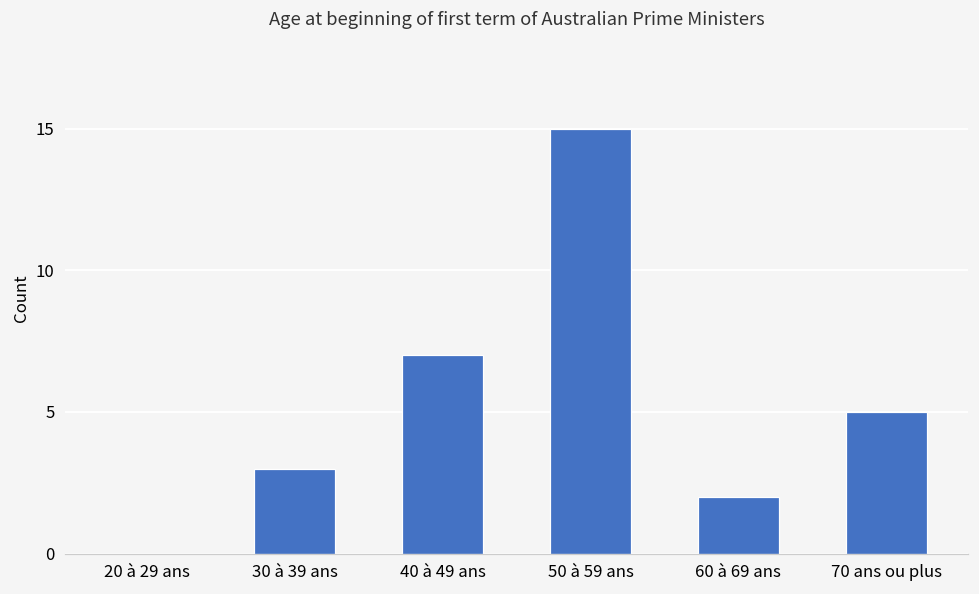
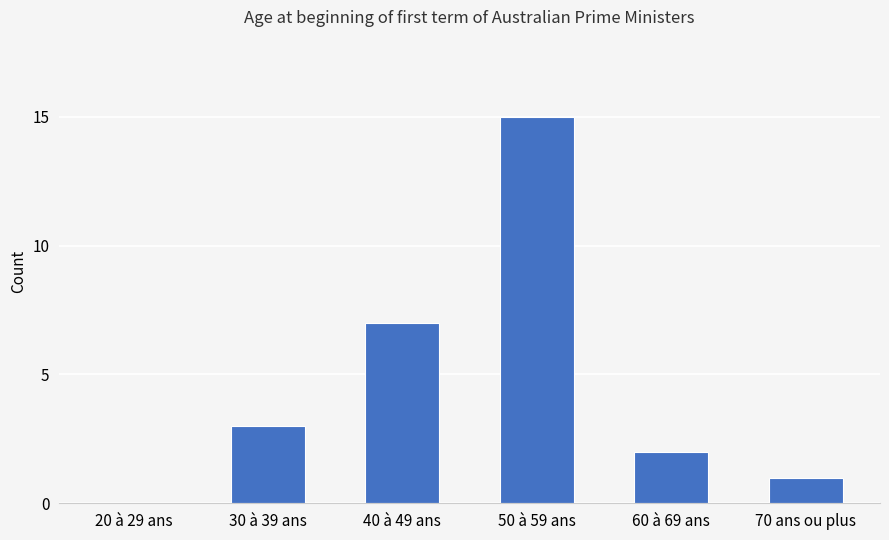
70 ans ou plus: 5 -> 1
